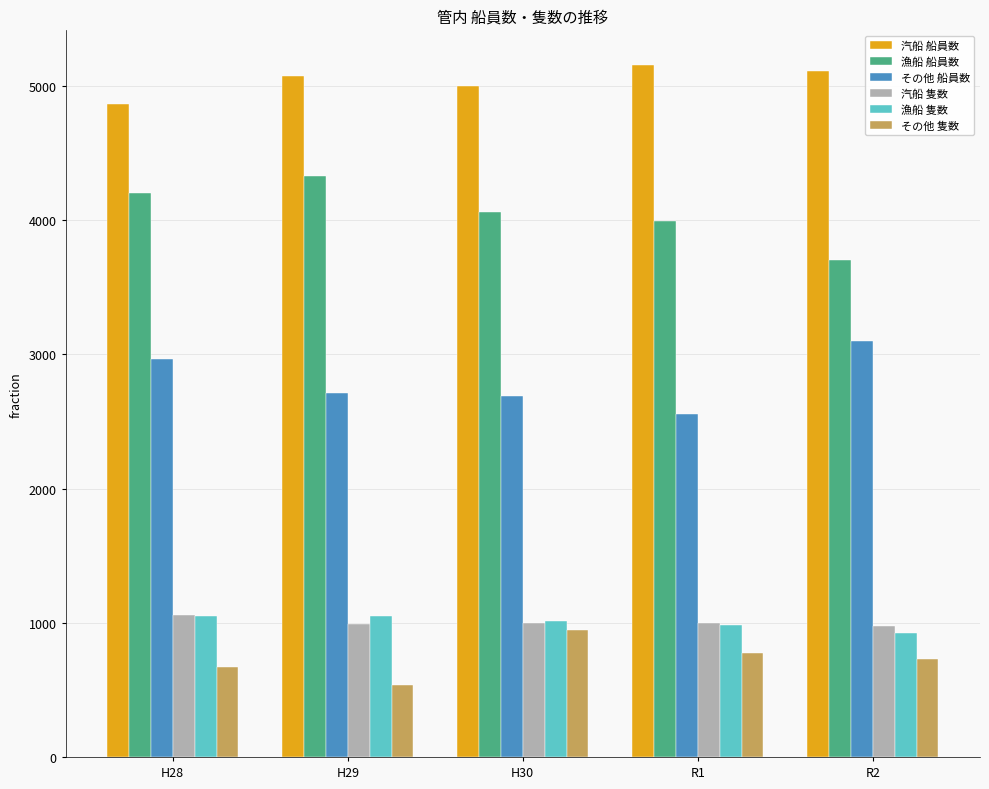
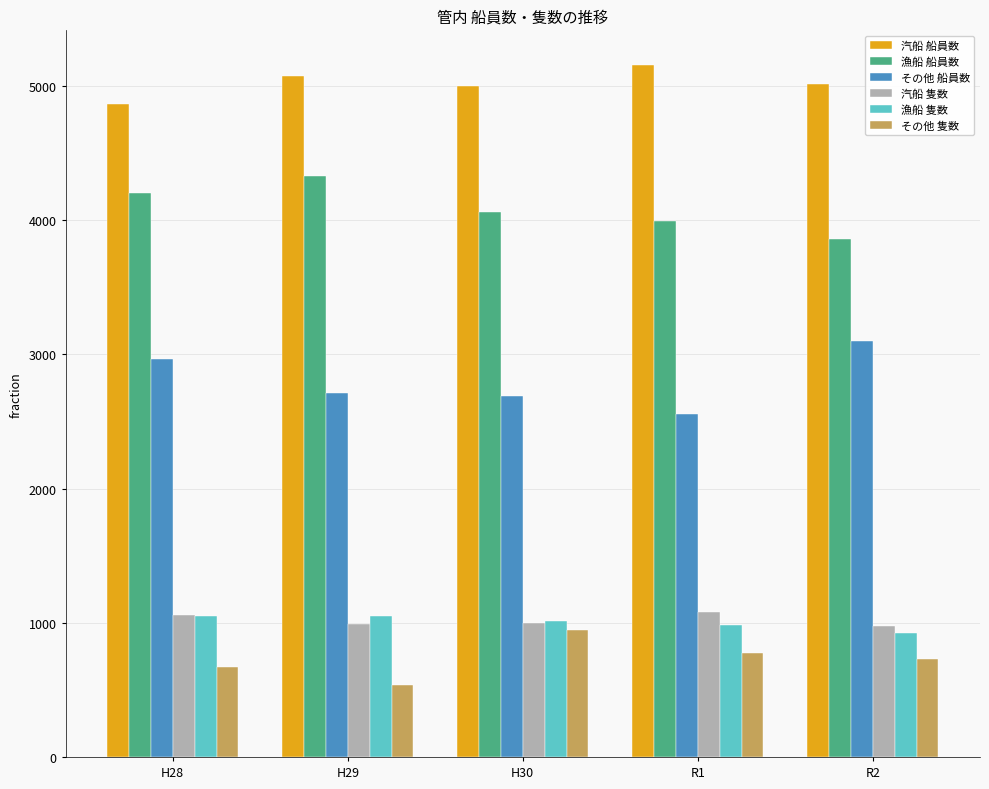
汽船 隻数, R1: 1000 -> 1080
汽船 船員数, R2: 5110 -> 5010
漁船 船員数, R2: 3710 -> 3860
